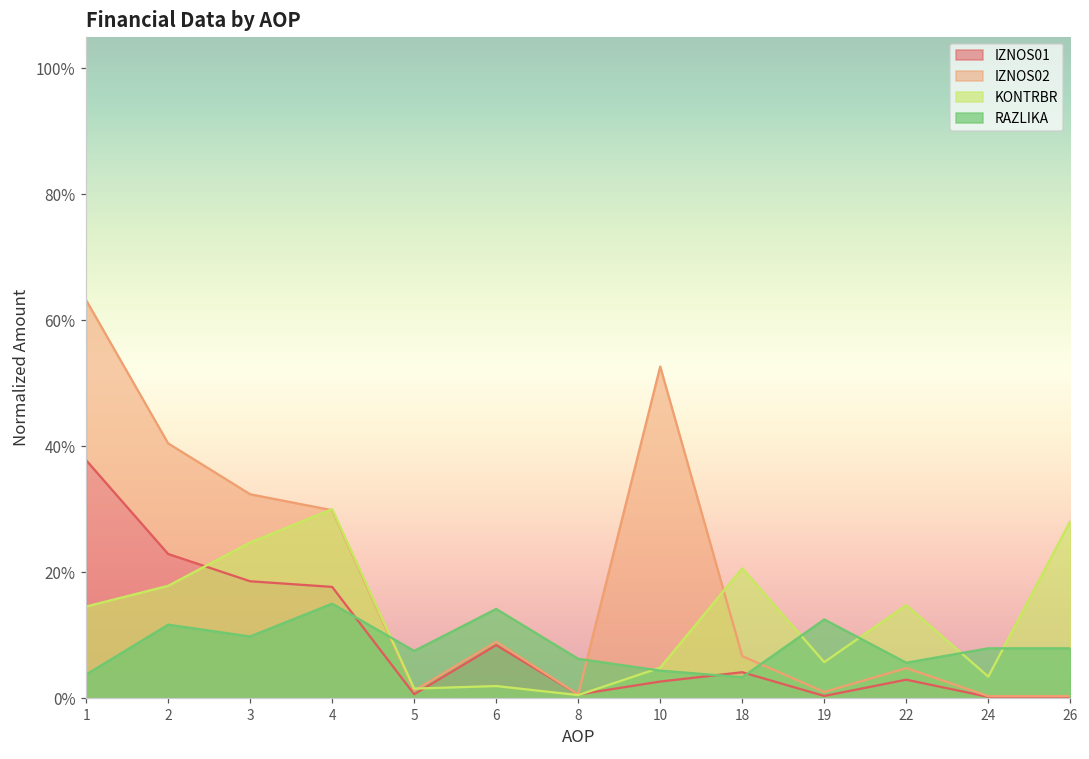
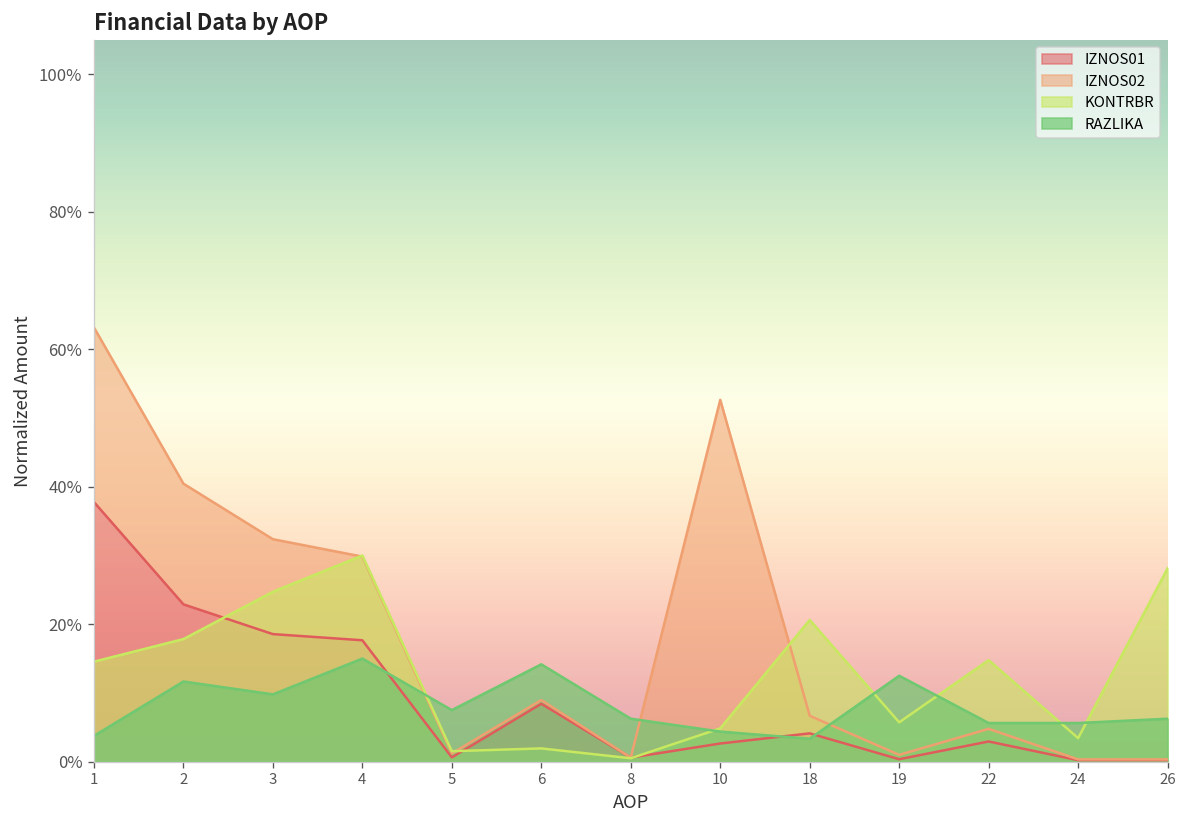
RAZLIKA, 24: 8% -> 6%
RAZLIKA, 26: 8% -> 6%
